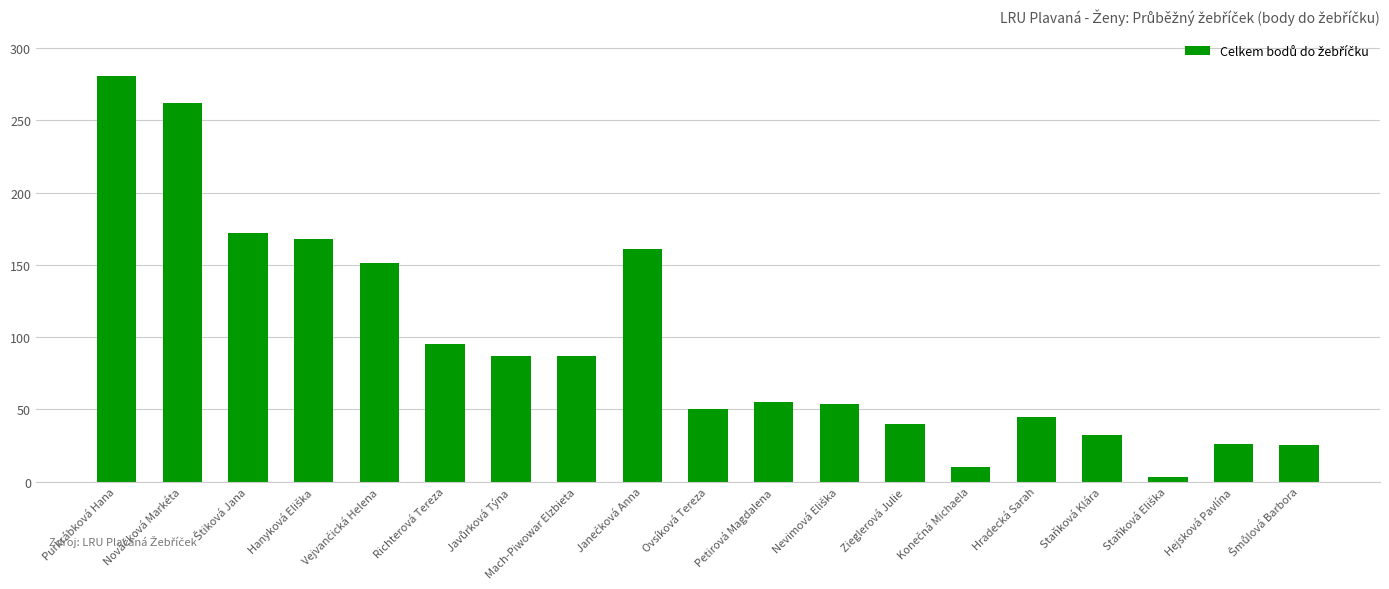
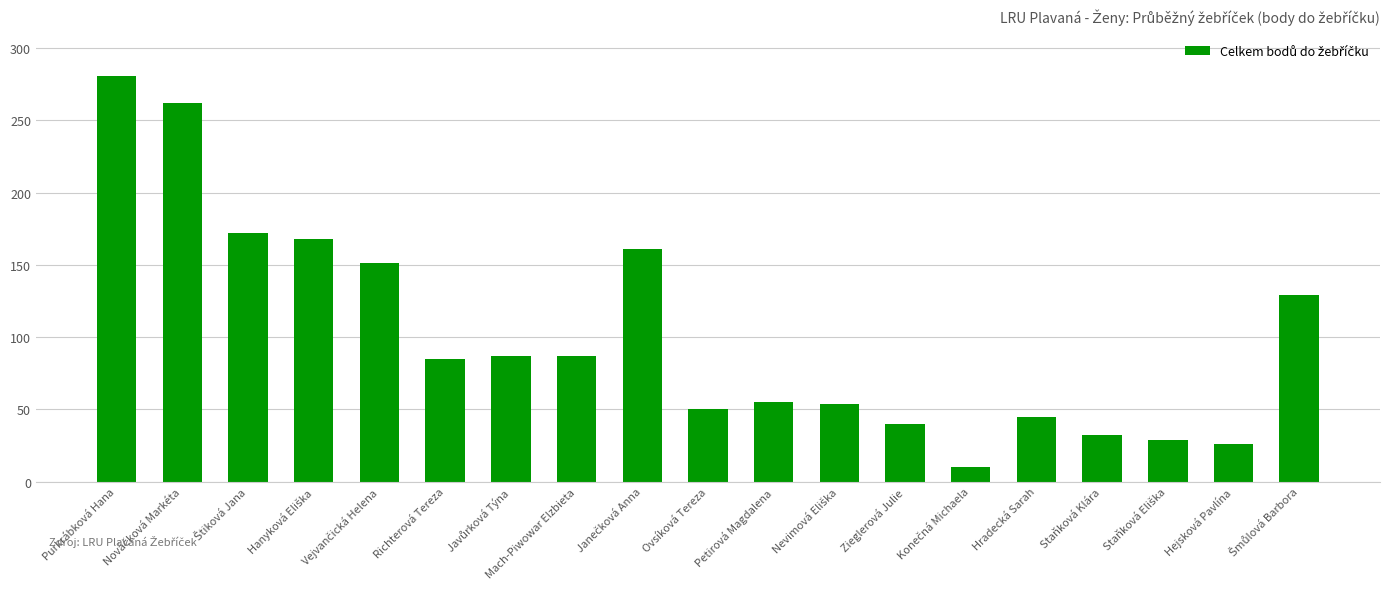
Richterová Tereza: 95 -> 85
Staňková Eliška: 3 -> 29
Šmůlová Barbora: 25 -> 129
